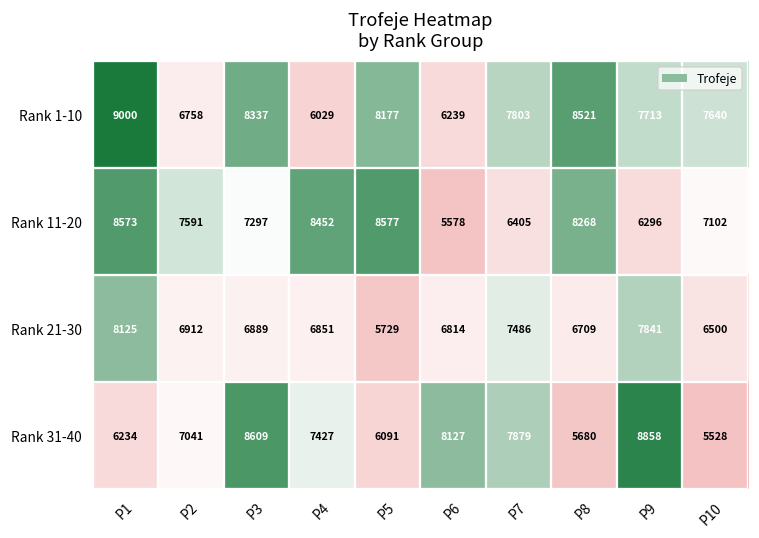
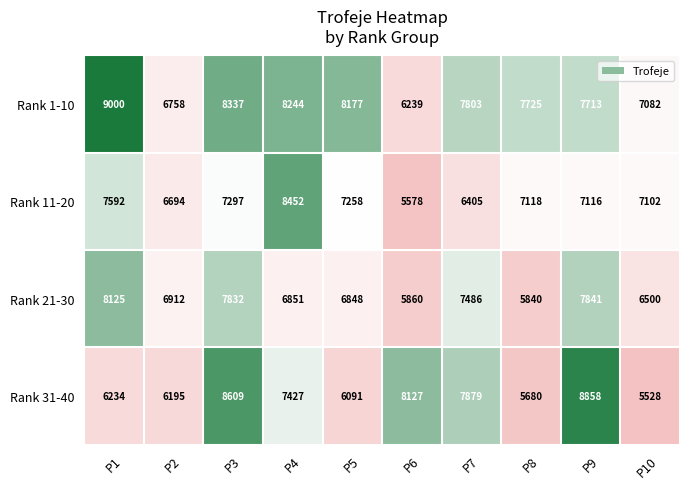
Rank 1-10, P4: 6029 -> 8244
Rank 1-10, P8: 8521 -> 7725
Rank 1-10, P10: 7640 -> 7082
Rank 11-20, P1: 8573 -> 7592
Rank 11-20, P2: 7591 -> 6694
Rank 11-20, P5: 8577 -> 7258
Rank 11-20, P8: 8268 -> 7118
Rank 11-20, P9: 6296 -> 7116
Rank 21-30, P3: 6889 -> 7832
Rank 21-30, P5: 5729 -> 6848
Rank 21-30, P6: 6814 -> 5860
Rank 21-30, P8: 6709 -> 5840
Rank 31-40, P2: 7041 -> 6195
